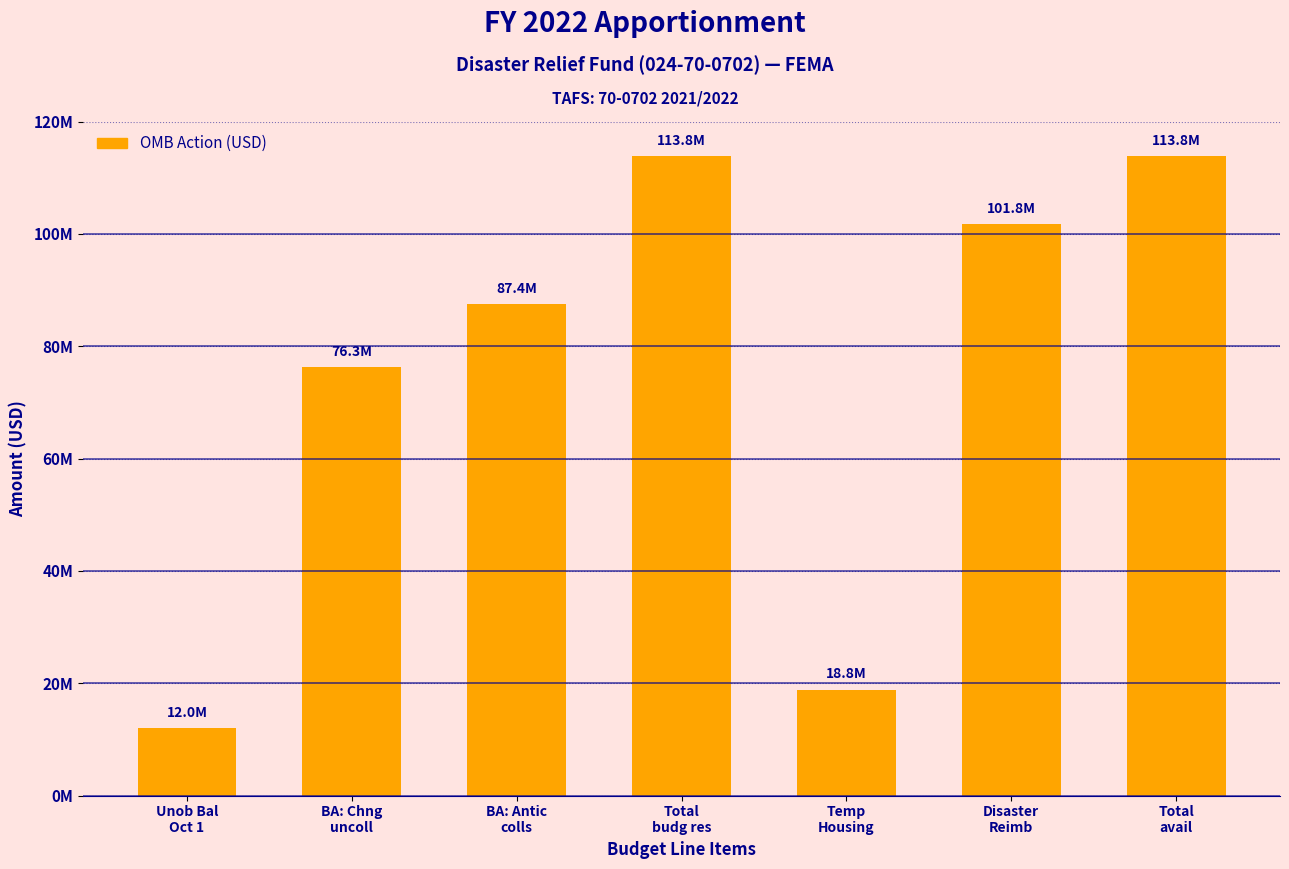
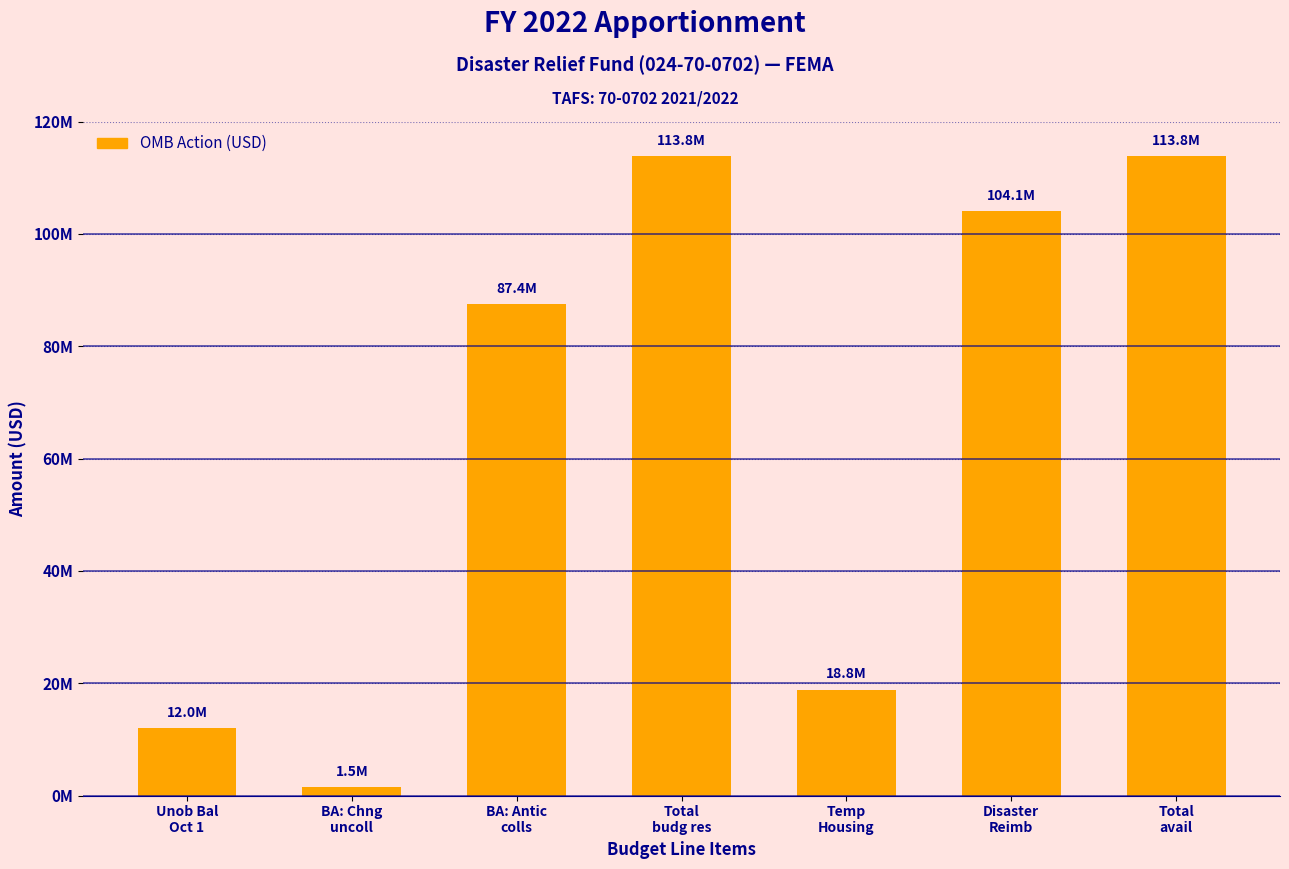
BA: Chng uncoll: 76.3M -> 1.5M
Disaster Reimb: 101.8M -> 104.1M
